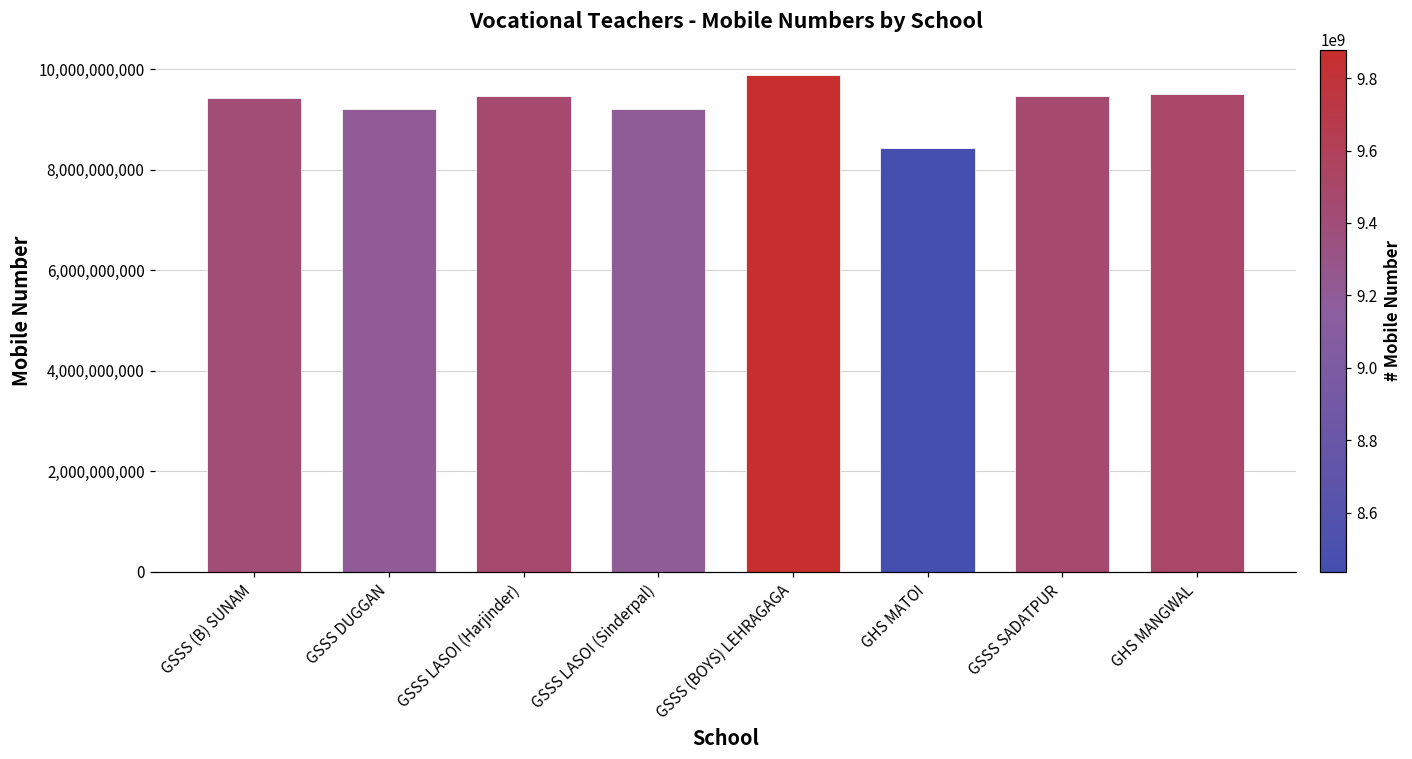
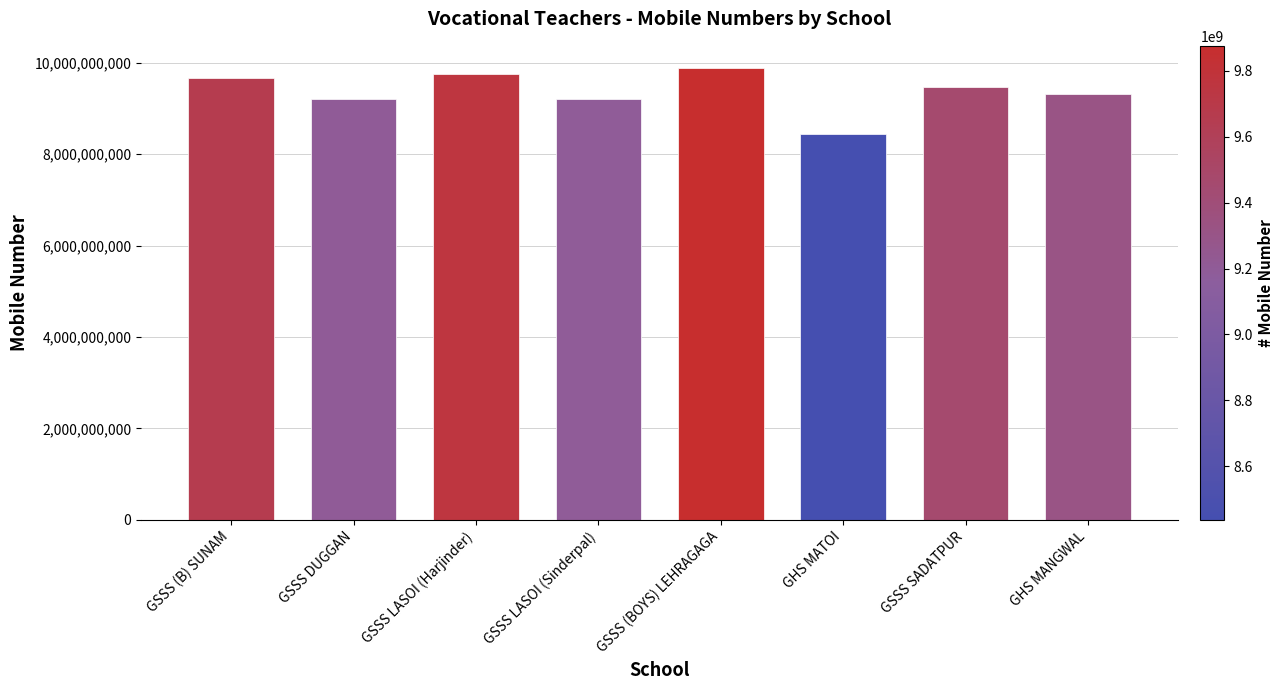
GSSS (B) SUNAM: 9,400,000,000 -> 9,700,000,000
GSSS LASOI (Harjinder): 9,500,000,000 -> 9,800,000,000
GHS MANGWAL: 9,500,000,000 -> 9,300,000,000
